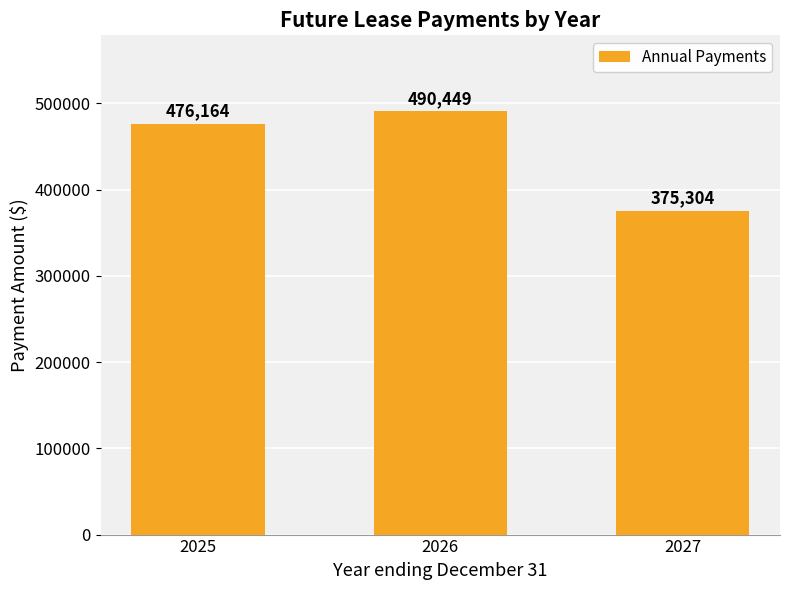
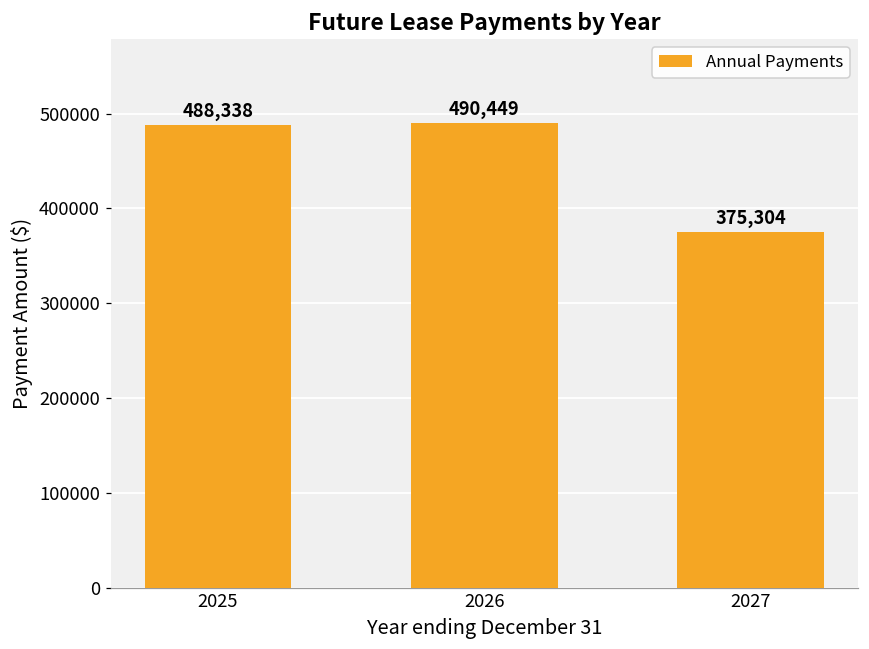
2025: 476,164 -> 488,338
